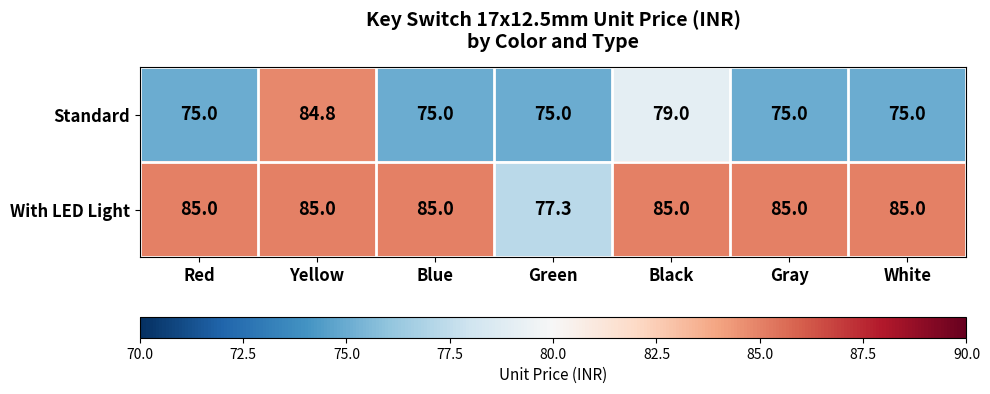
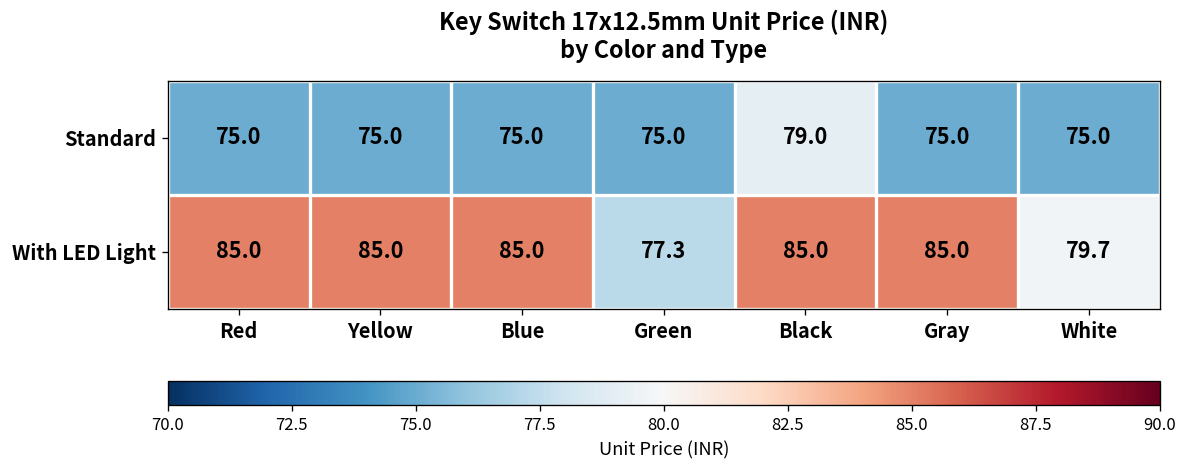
Standard, Yellow: 84.8 -> 75.0
With LED Light, White: 85.0 -> 79.7
